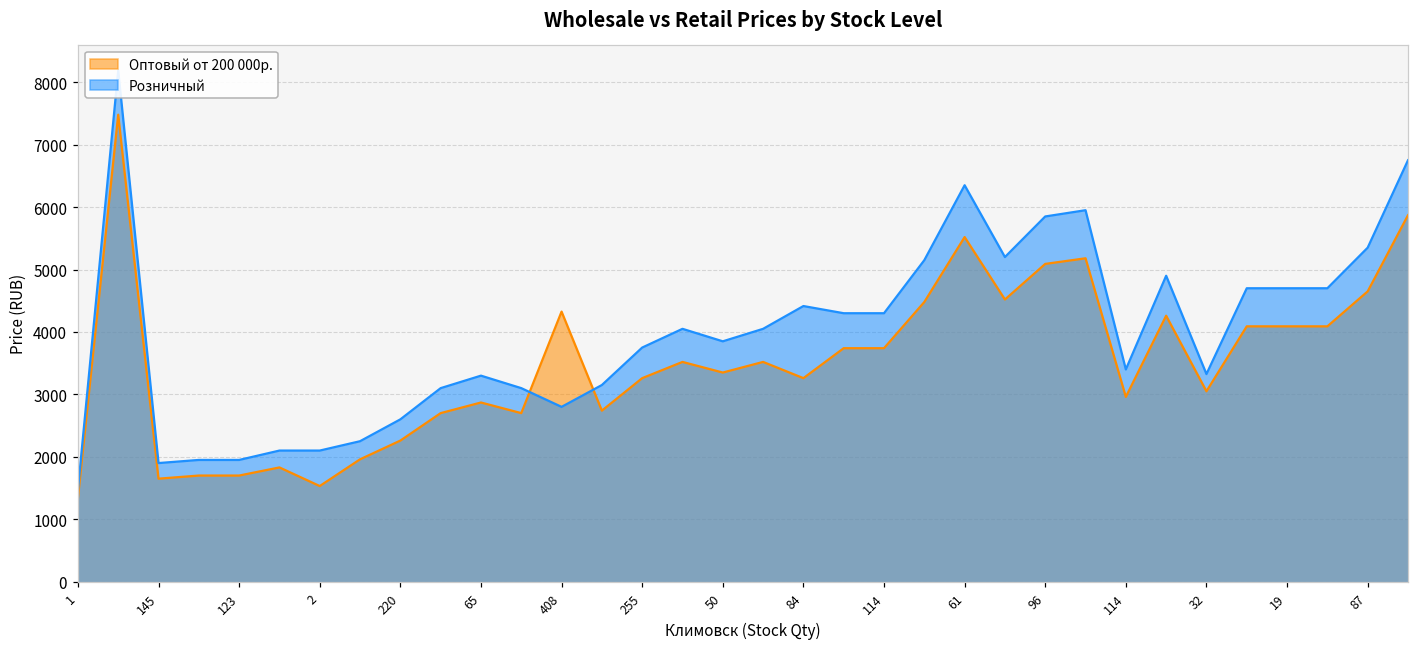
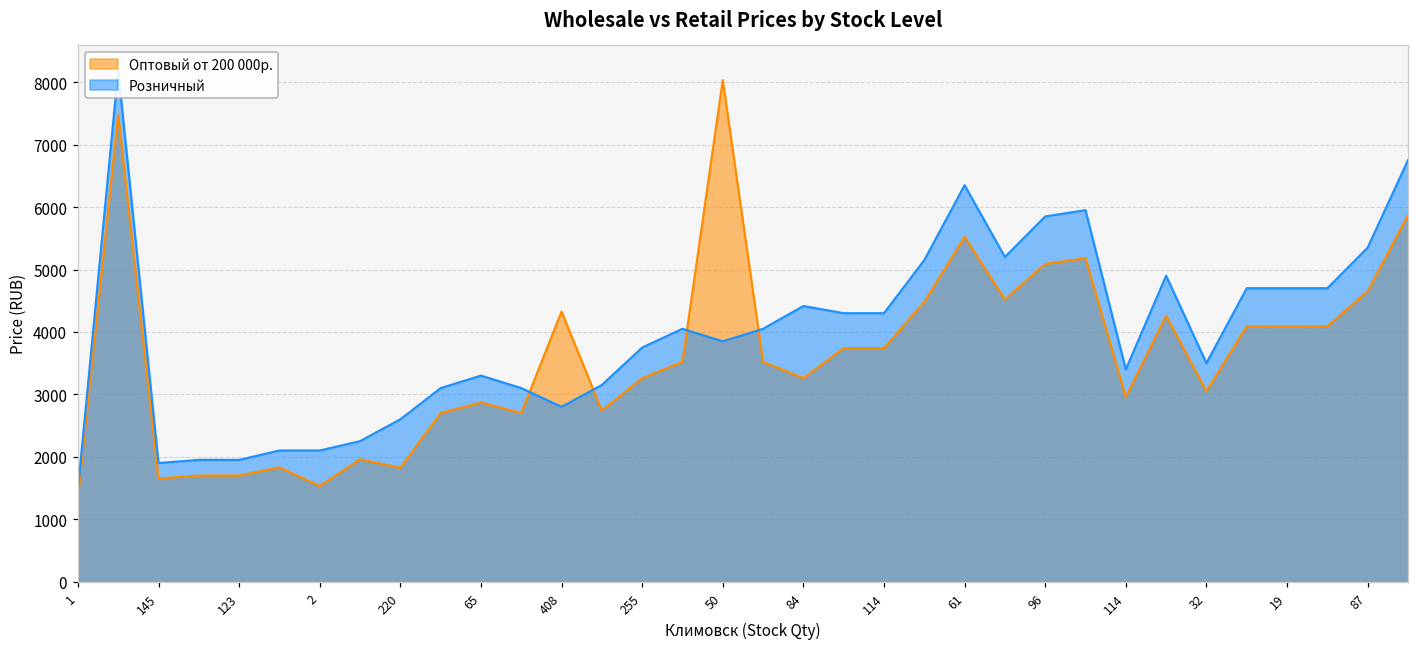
Оптовый от 200 000р., 220: 2300 -> 1800
Оптовый от 200 000р., 50: 3400 -> 8000
Розничный, 32: 3300 -> 3500
